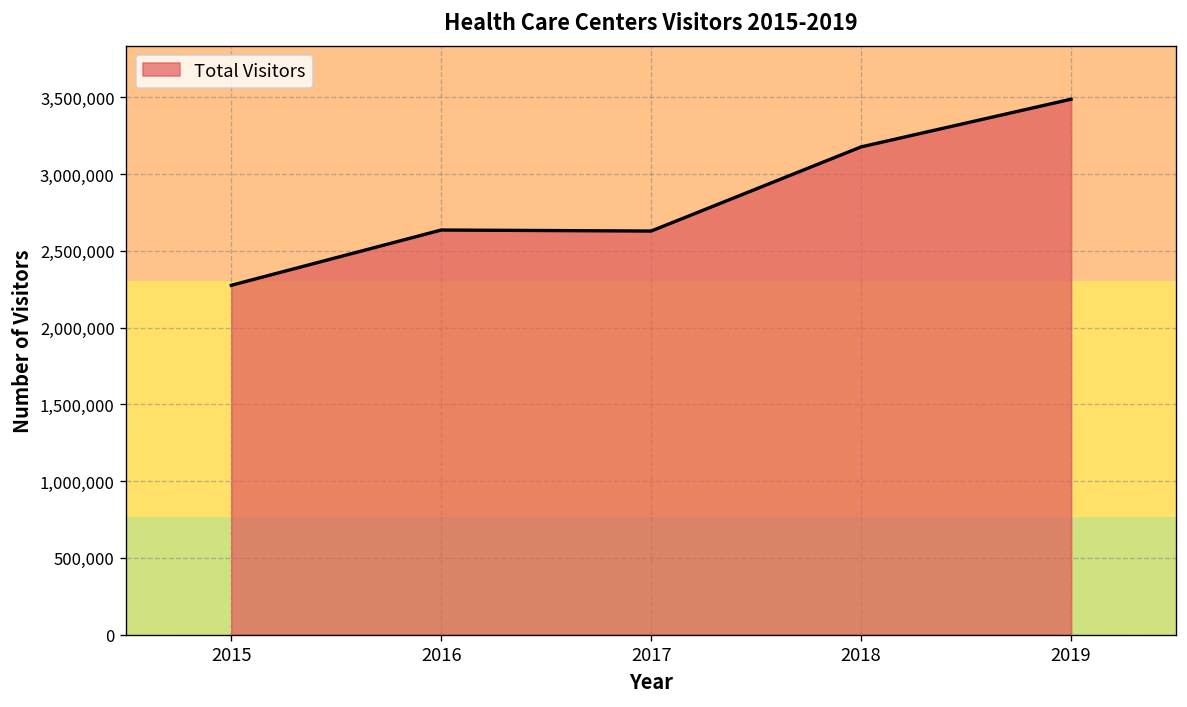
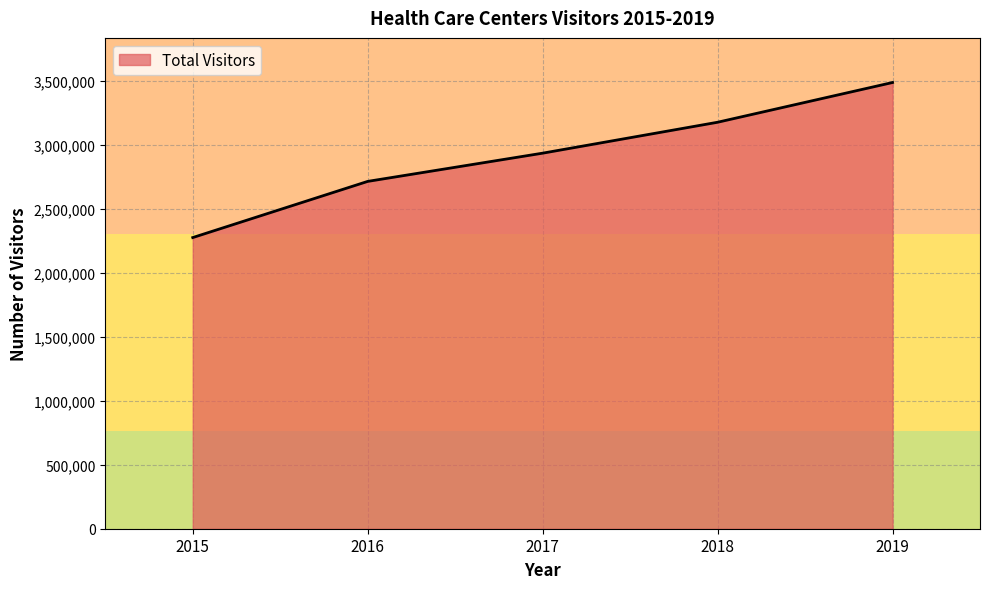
2016: 2,640,000 -> 2,720,000
2017: 2,630,000 -> 2,940,000
